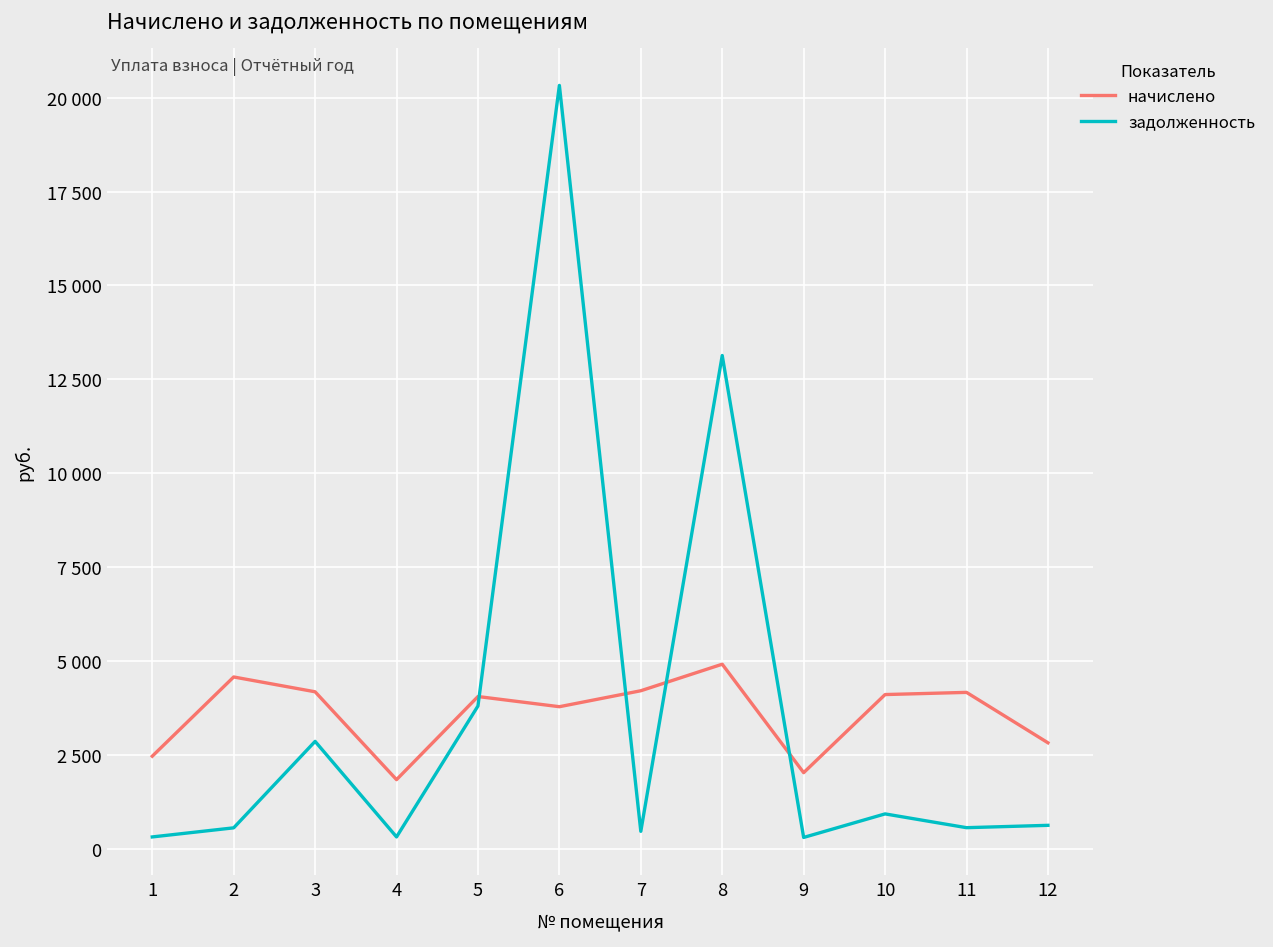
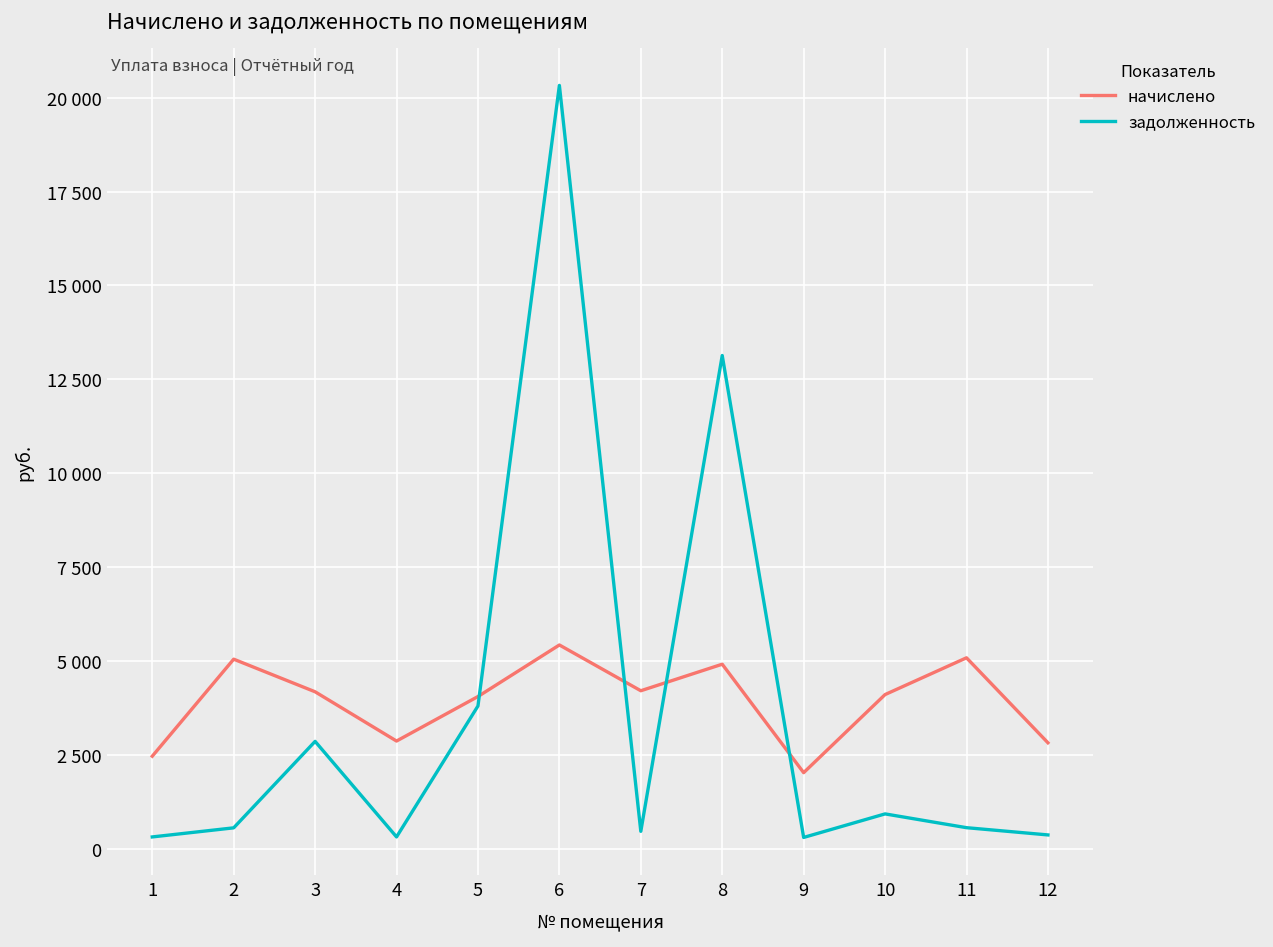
начислено, 2: 4600 -> 5100
начислено, 4: 1800 -> 2900
начислено, 6: 3800 -> 5400
начислено, 11: 4200 -> 5100
задолженность, 12: 600 -> 400
